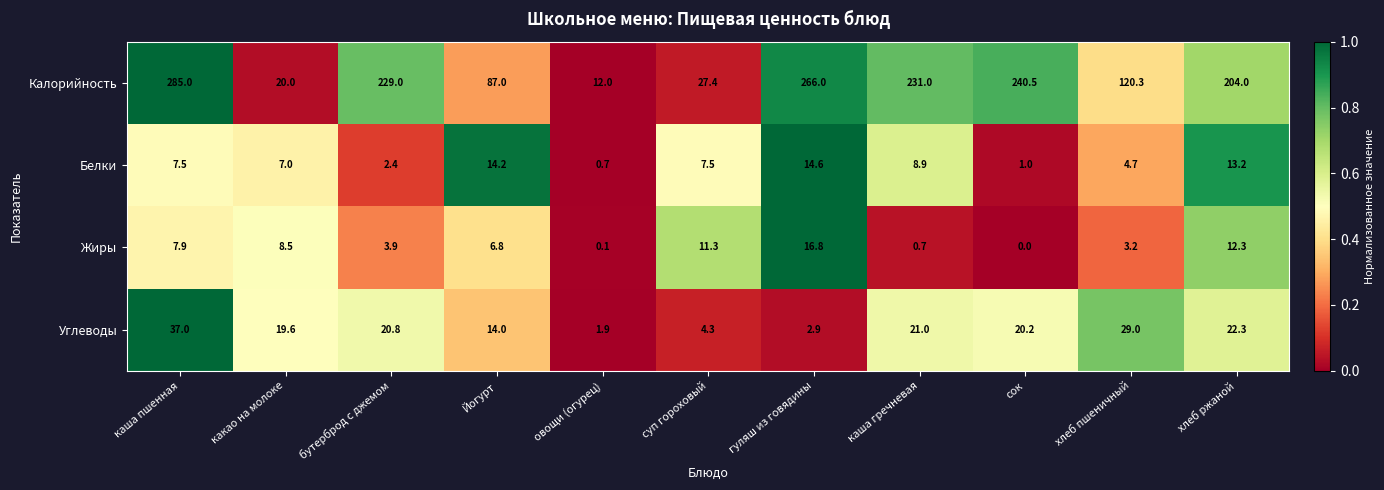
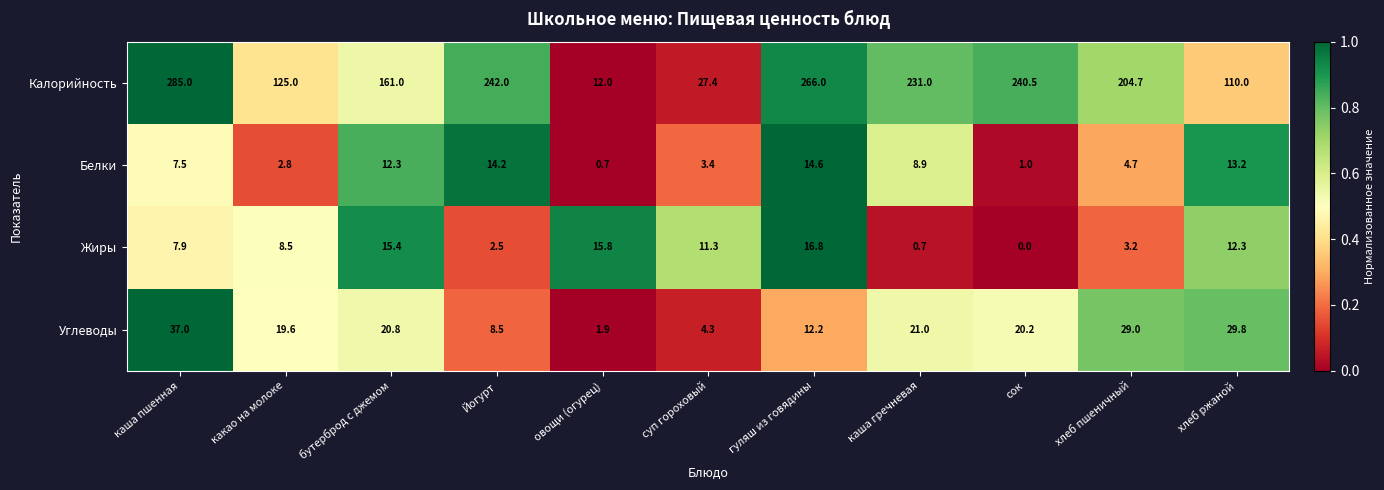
Калорийность, какао на молоке: 20.0 -> 125.0
Калорийность, бутерброд с джемом: 229.0 -> 161.0
Калорийность, Йогурт: 87.0 -> 242.0
Калорийность, хлеб пшеничный: 120.3 -> 204.7
Калорийность, хлеб ржаной: 204.0 -> 110.0
Белки, какао на молоке: 7.0 -> 2.8
Белки, бутерброд с джемом: 2.4 -> 12.3
Белки, суп гороховый: 7.5 -> 3.4
Жиры, бутерброд с джемом: 3.9 -> 15.4
Жиры, Йогурт: 6.8 -> 2.5
Жиры, овощи (огурец): 0.1 -> 15.8
Углеводы, Йогурт: 14.0 -> 8.5
Углеводы, гуляш из говядины: 2.9 -> 12.2
Углеводы, хлеб ржаной: 22.3 -> 29.8
